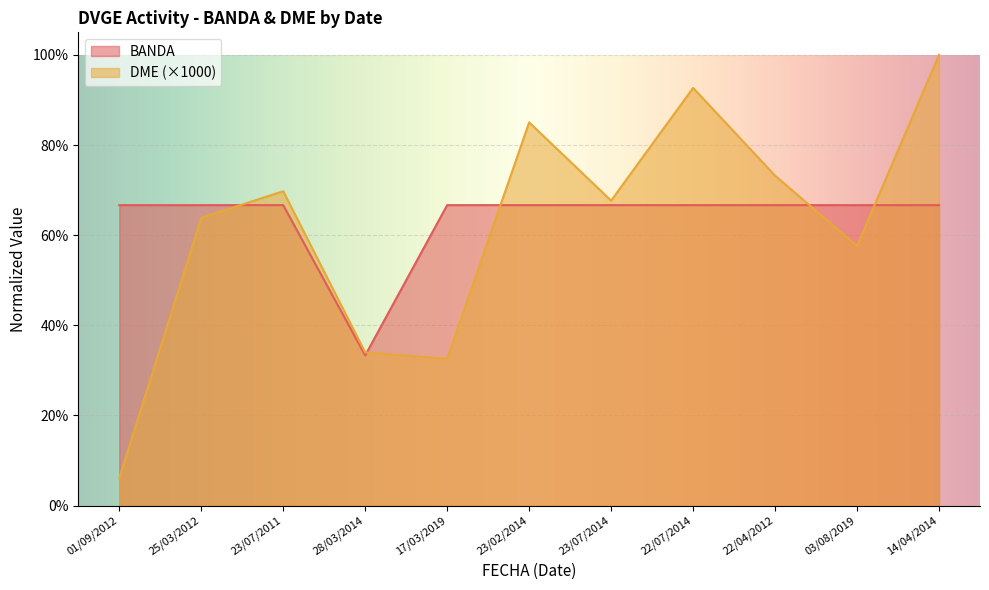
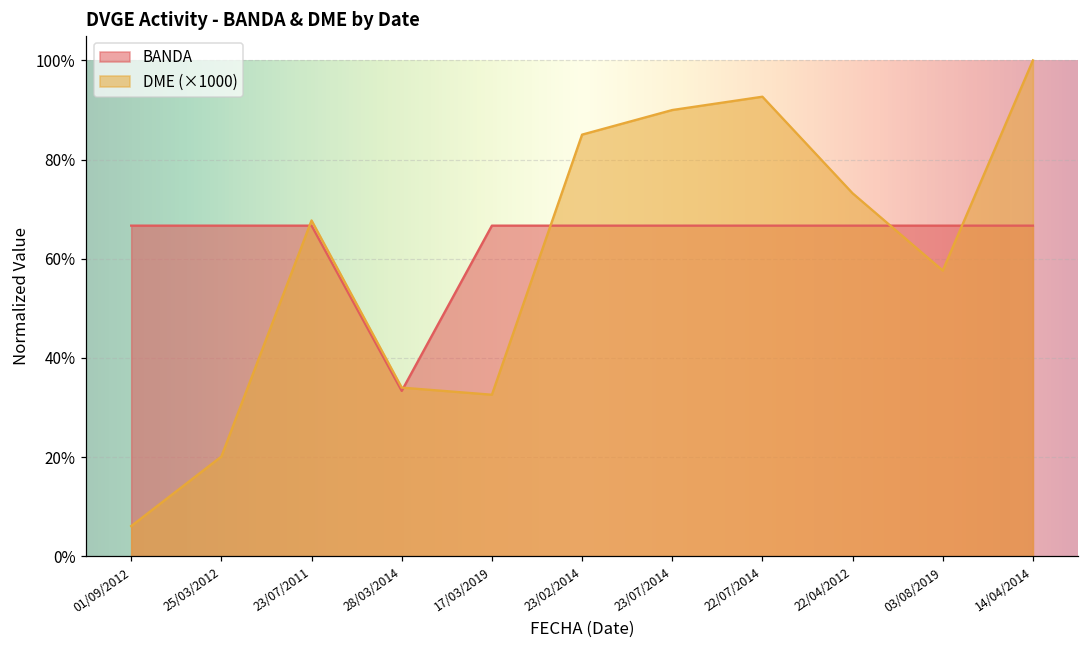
DME (×1000), 25/03/2012: 64% -> 20%
DME (×1000), 23/07/2011: 70% -> 68%
DME (×1000), 23/07/2014: 68% -> 90%
